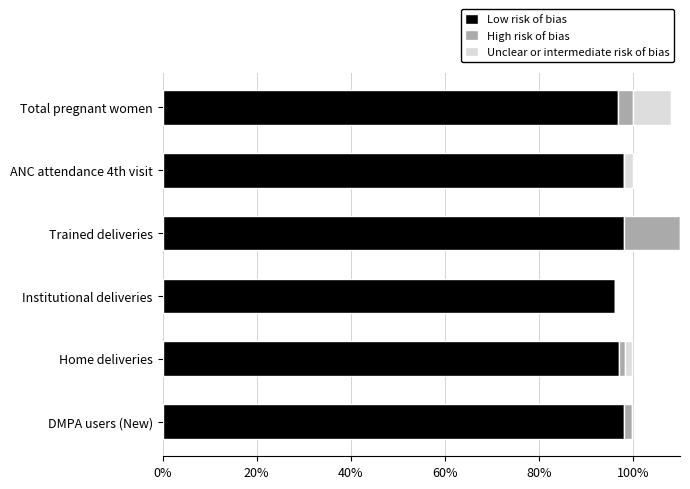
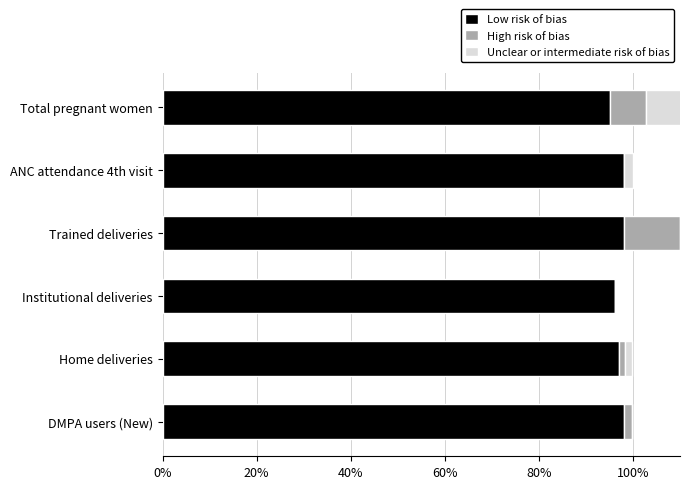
Low risk of bias, Total pregnant women: 97% -> 95%
High risk of bias, Total pregnant women: 3% -> 8%
